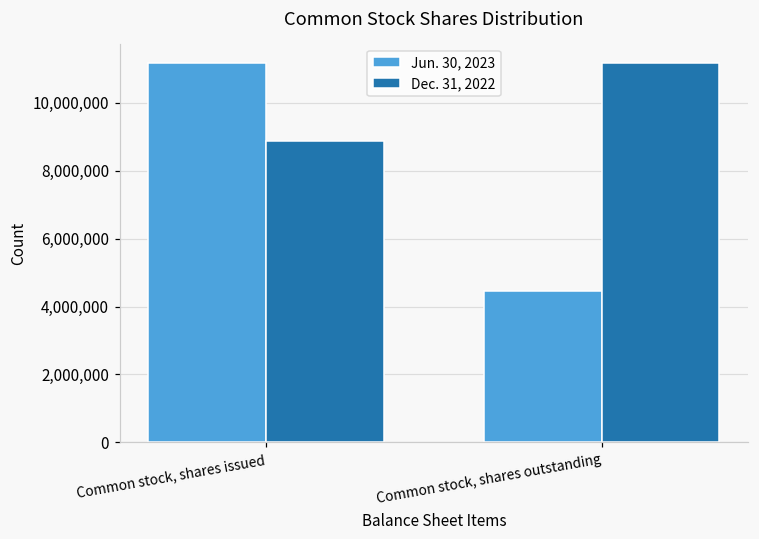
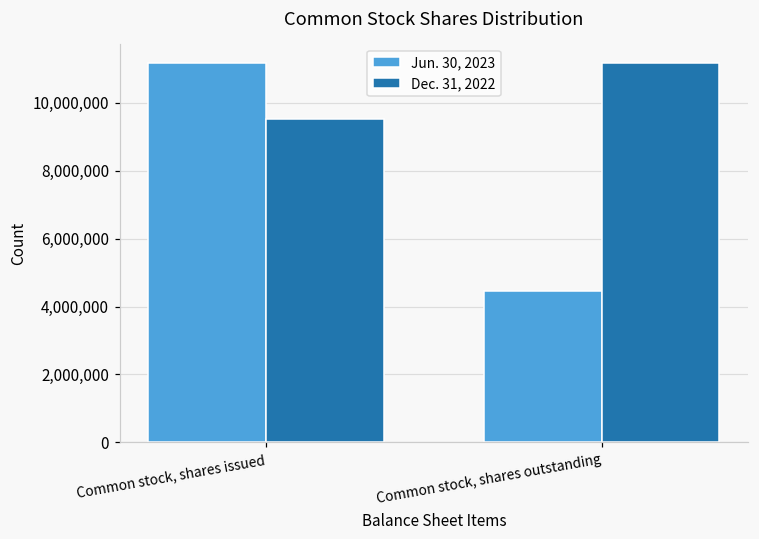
Dec. 31, 2022, Common stock, shares issued: 8,900,000 -> 9,500,000
